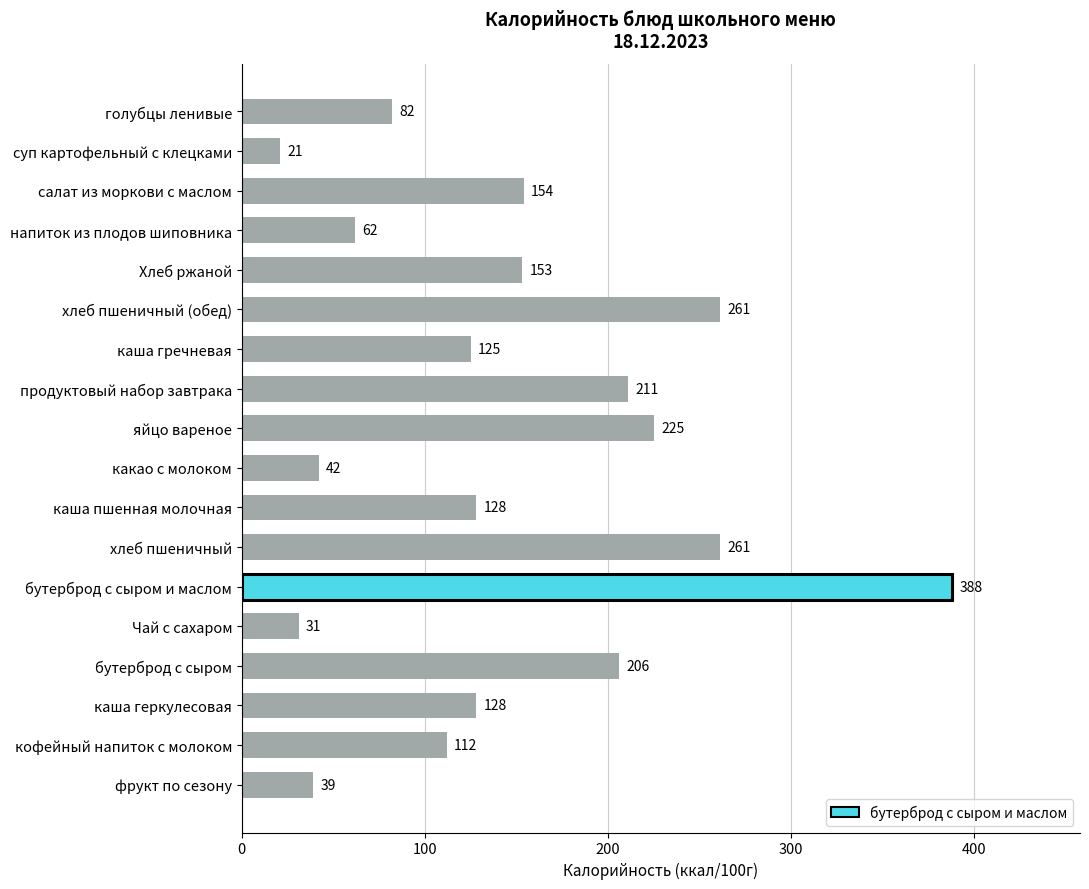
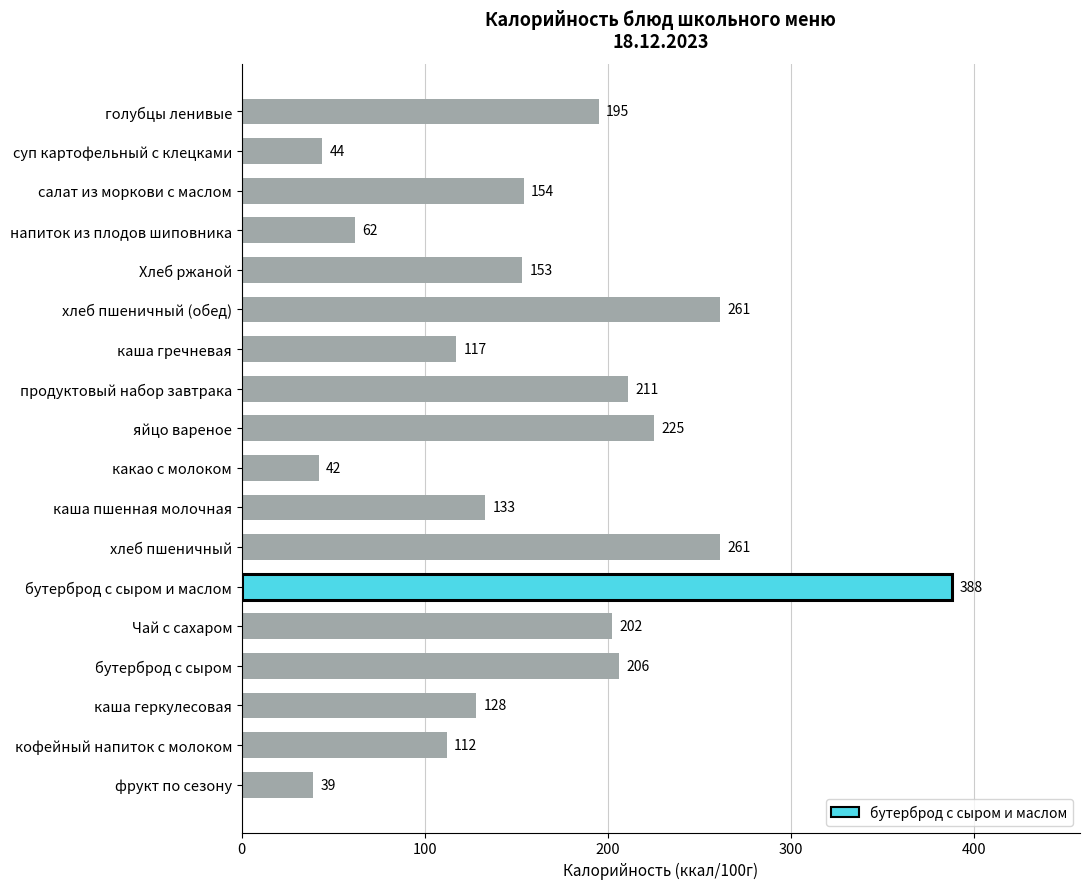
голубцы ленивые: 82 -> 195
суп картофельный с клецками: 21 -> 44
каша гречневая: 125 -> 117
каша пшенная молочная: 128 -> 133
Чай с сахаром: 31 -> 202
